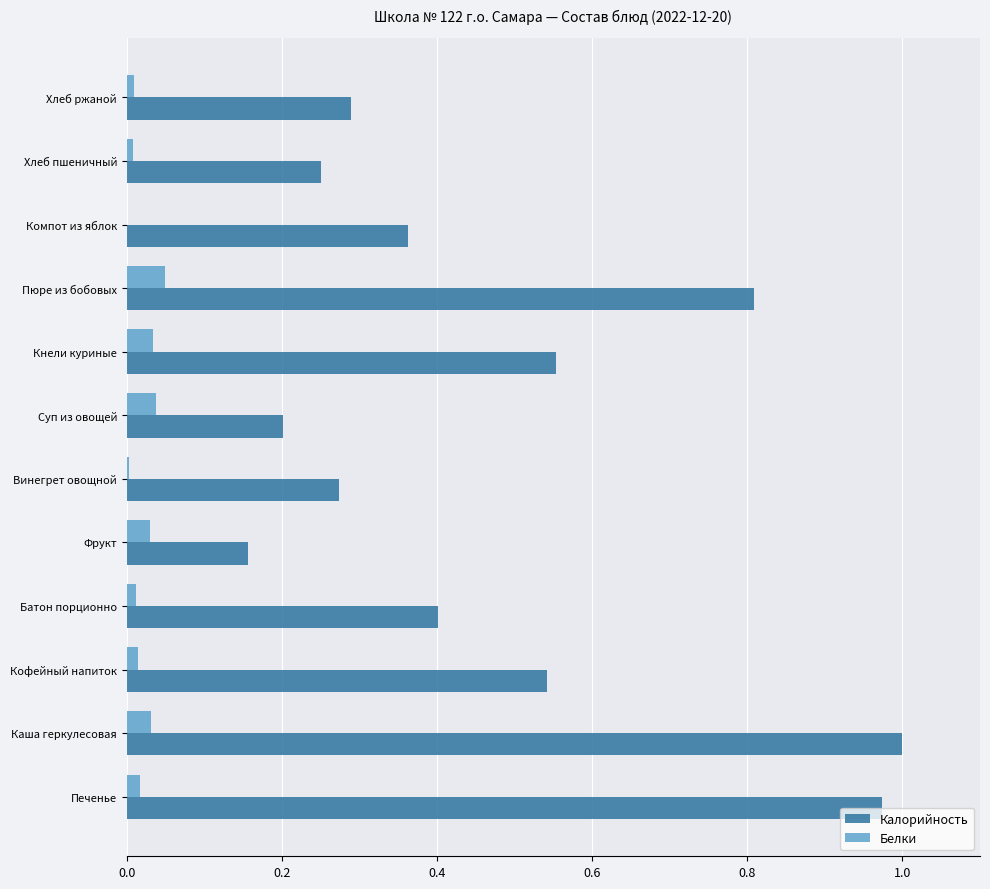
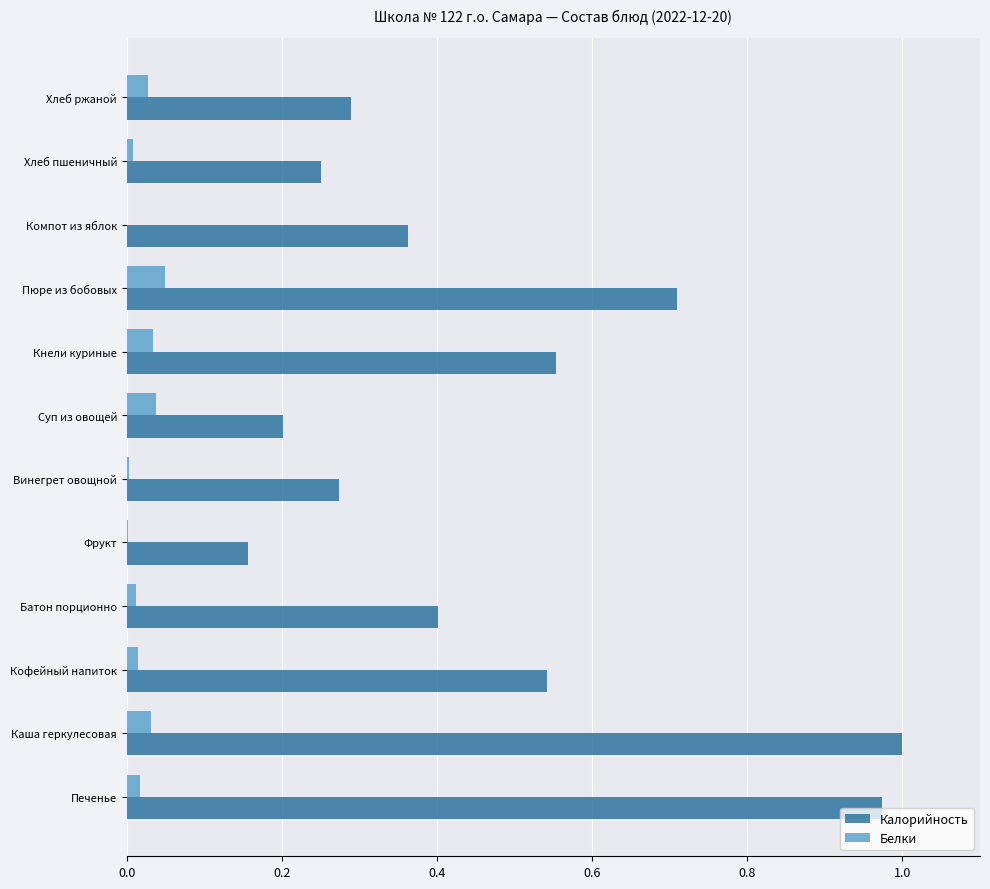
Белки, Хлеб ржаной: 0.01 -> 0.03
Калорийность, Пюре из бобовых: 0.81 -> 0.71
Белки, Фрукт: 0.03 -> 0.00
